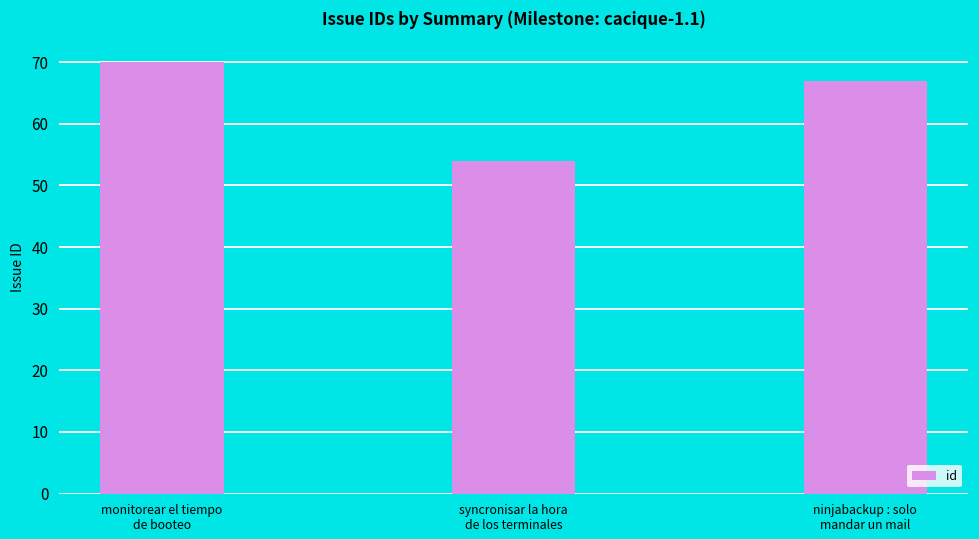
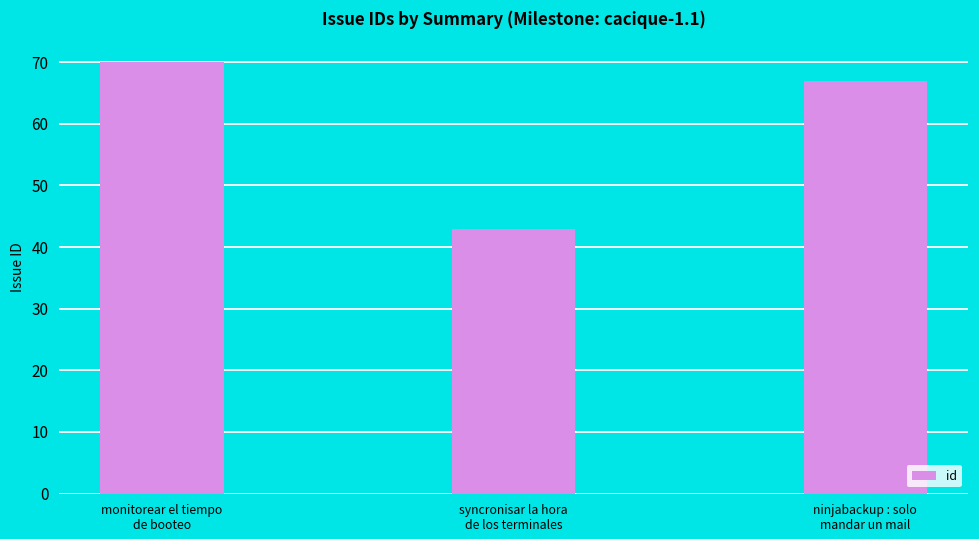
syncronisar la hora de los terminales: 54 -> 43
